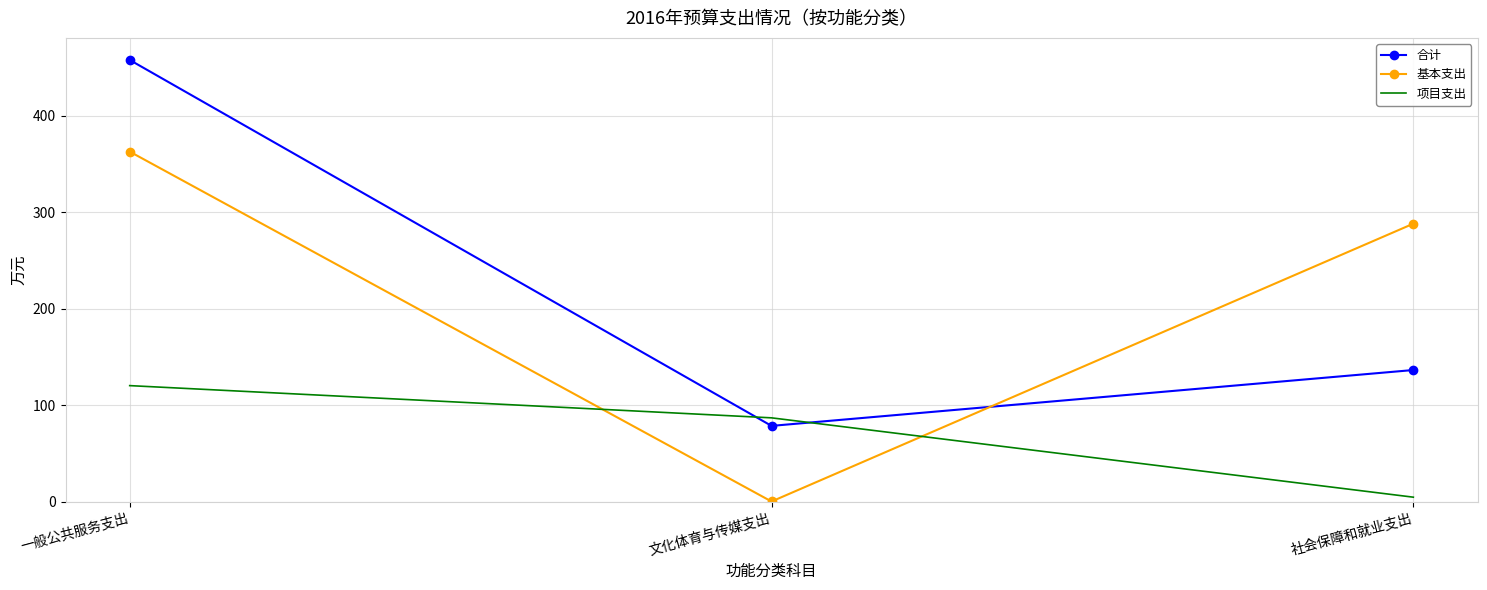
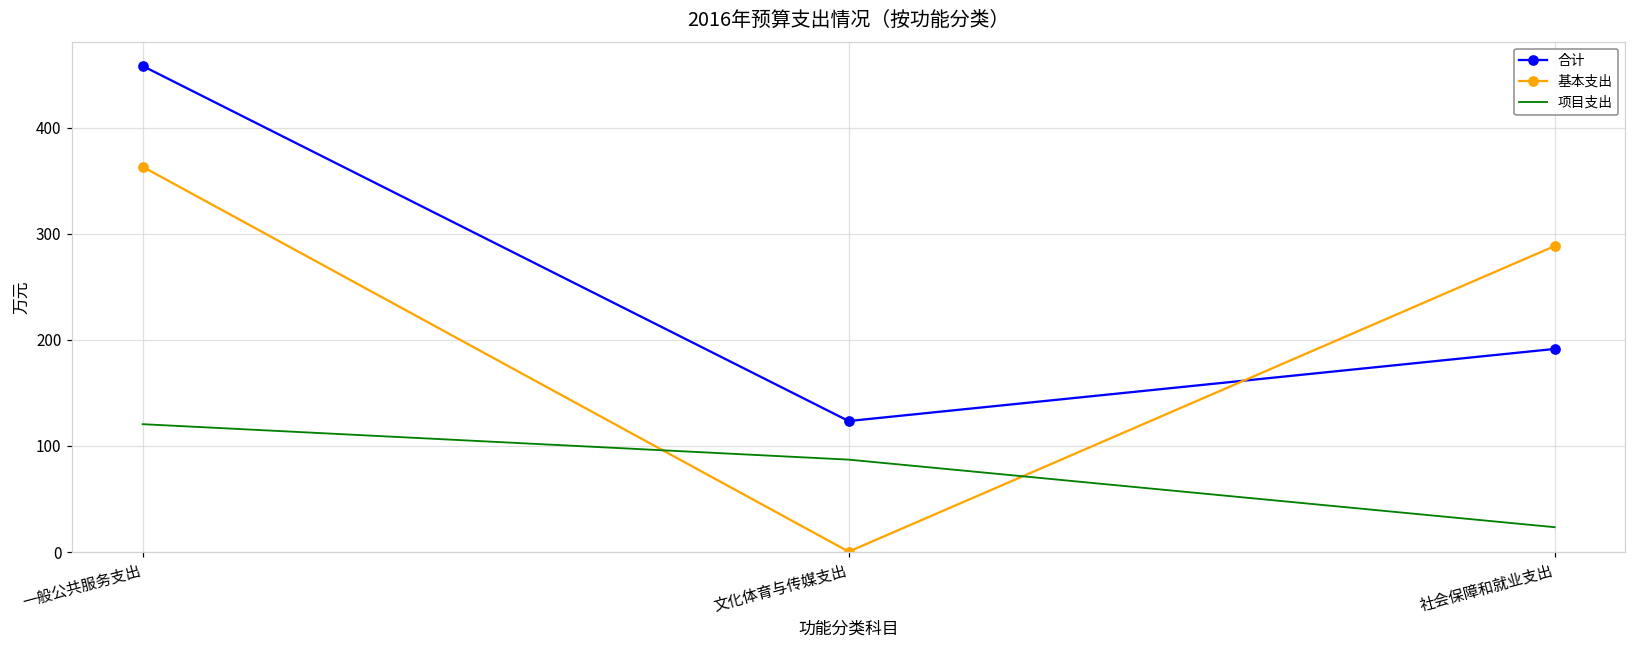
合计, 文化体育与传媒支出: 80 -> 120
合计, 社会保障和就业支出: 140 -> 190
项目支出, 社会保障和就业支出: 0 -> 20
